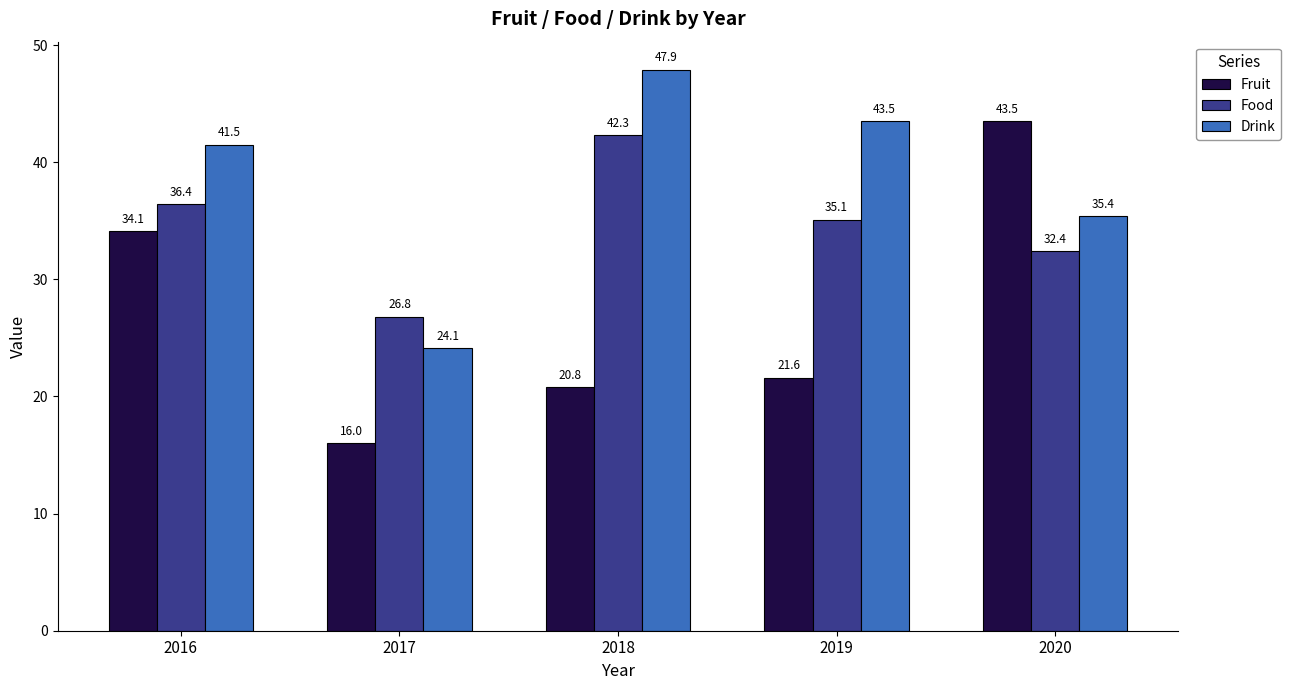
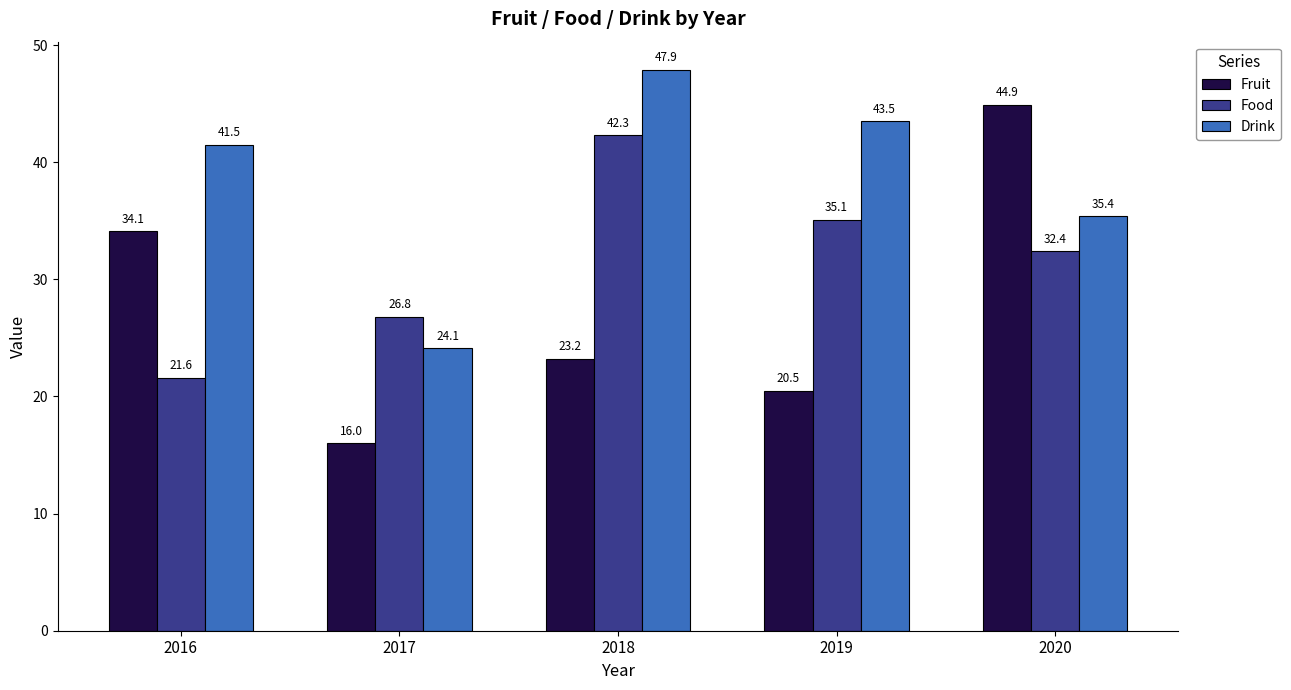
Food, 2016: 36.4 -> 21.6
Fruit, 2018: 20.8 -> 23.2
Fruit, 2019: 21.6 -> 20.5
Fruit, 2020: 43.5 -> 44.9
